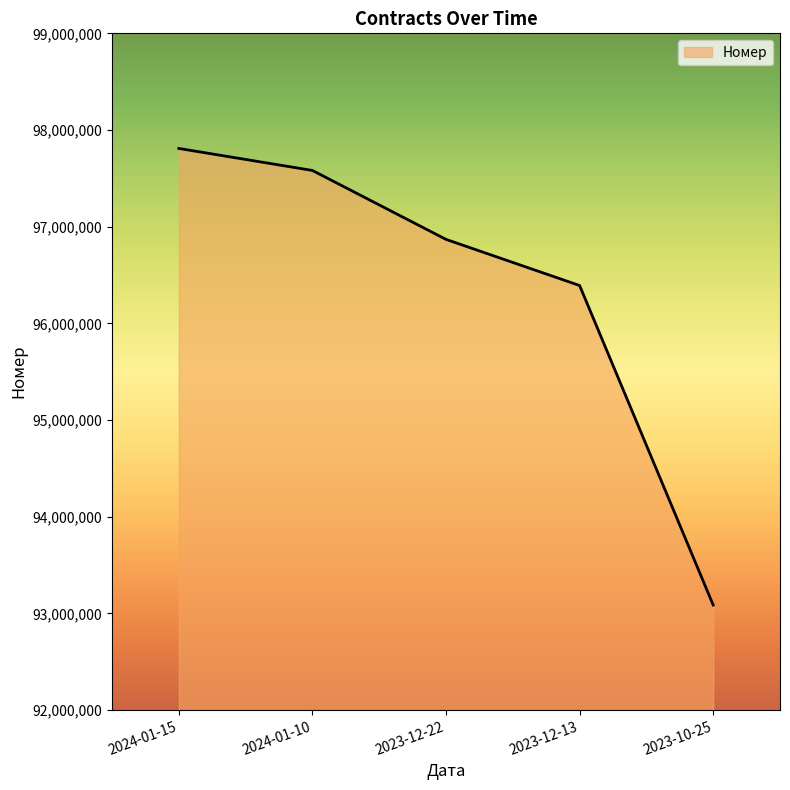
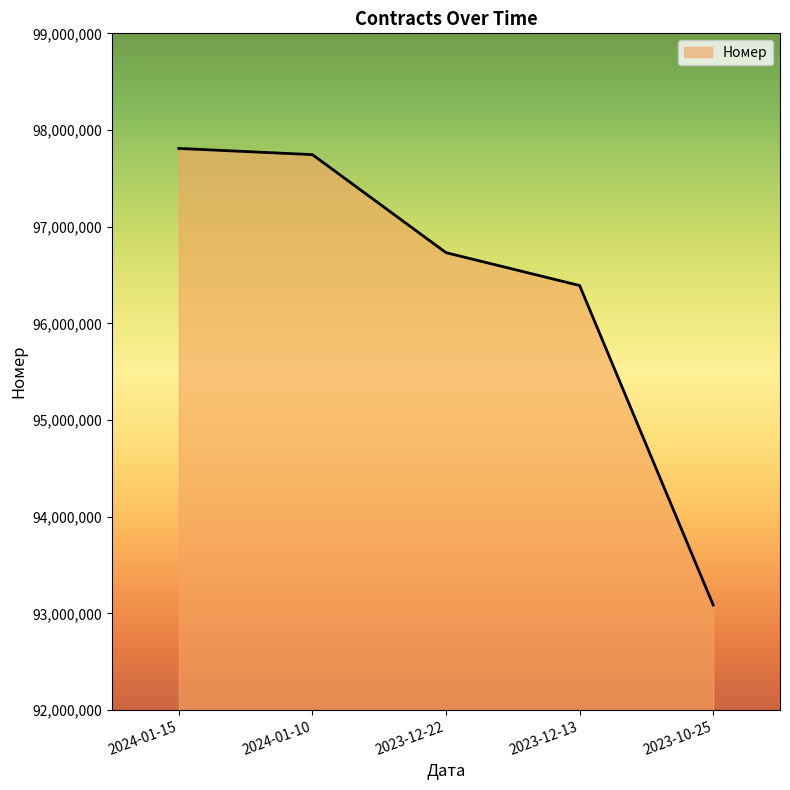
2024-01-10: 97,600,000 -> 97,700,000
2023-12-22: 96,900,000 -> 96,700,000
